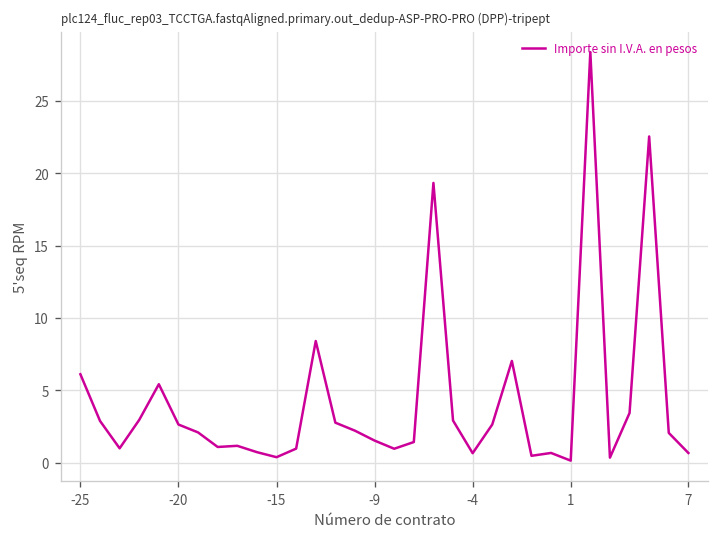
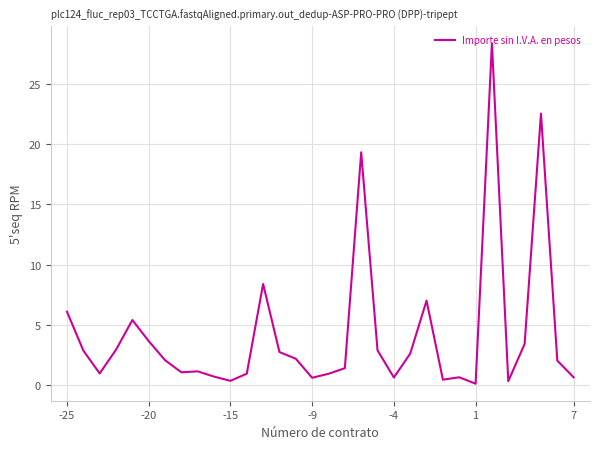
-20: 2.6 -> 3.7
-9: 1.5 -> 0.6
